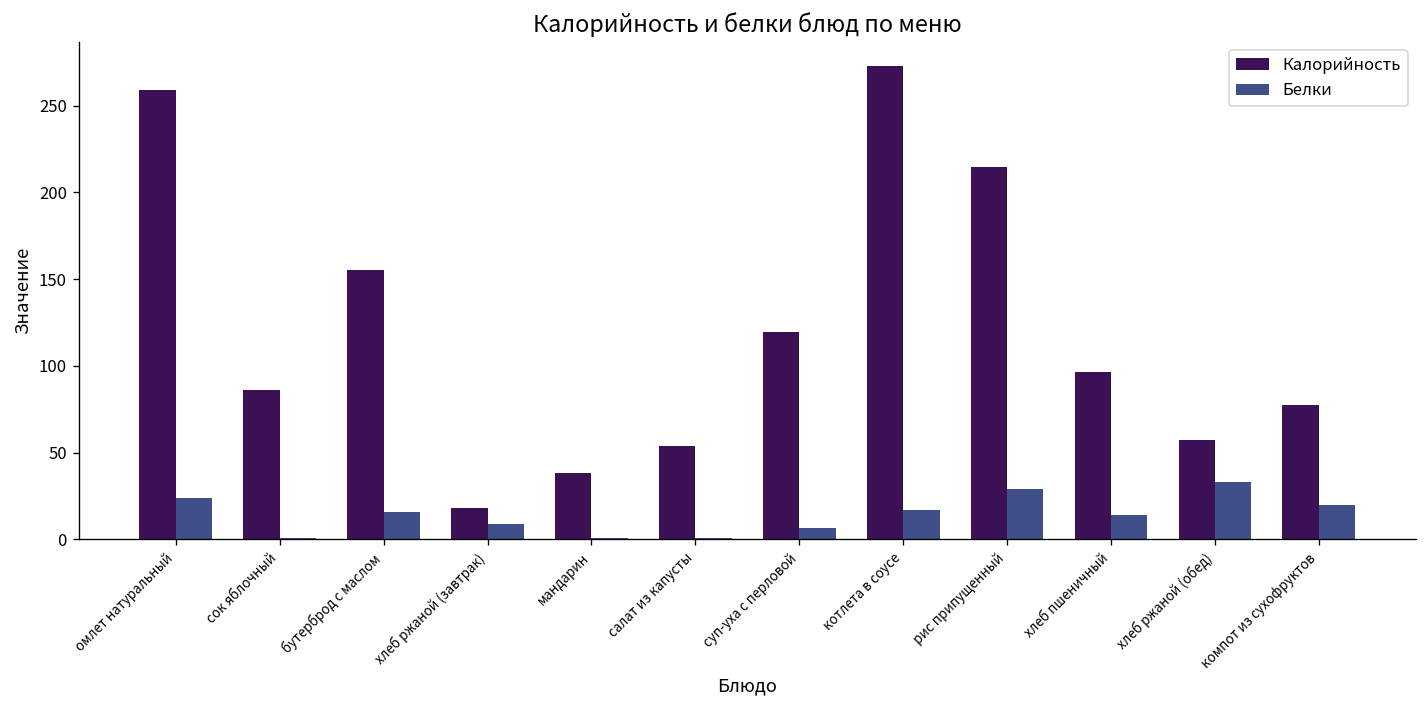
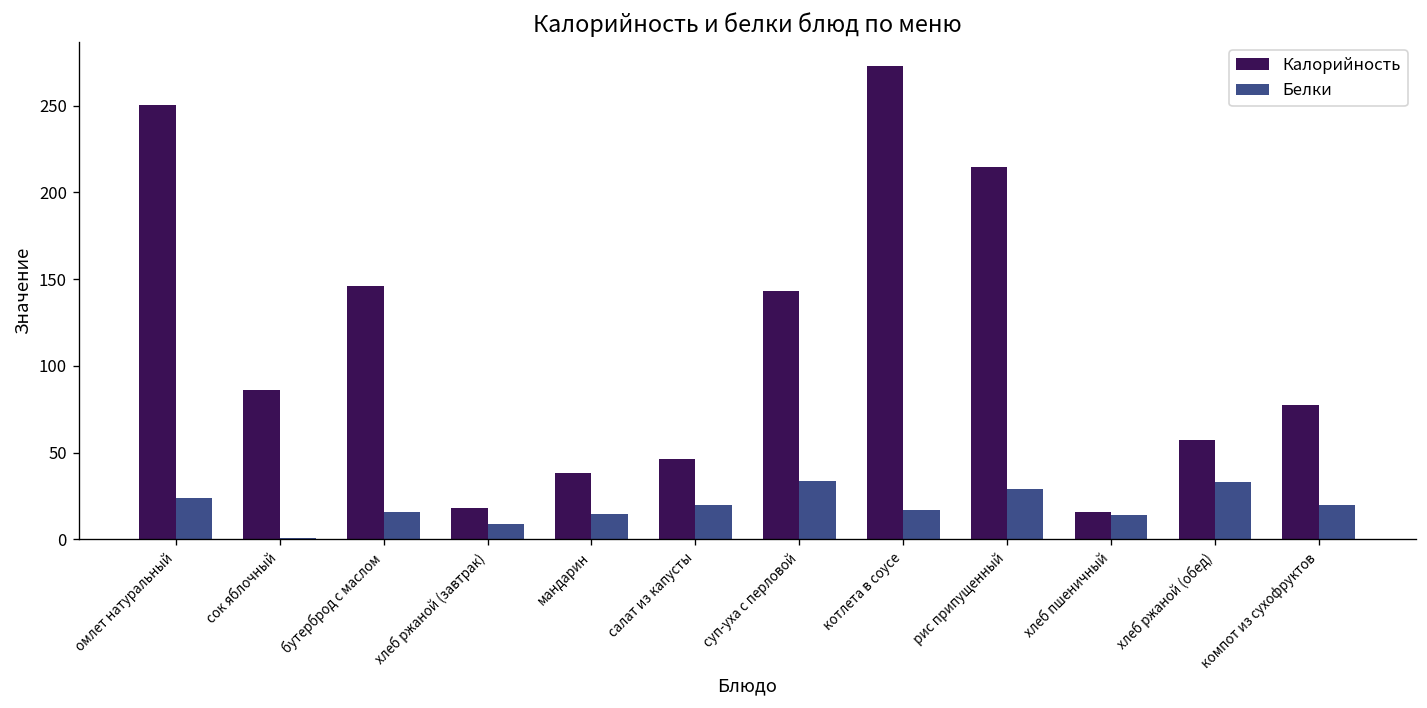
Калорийность, омлет натуральный: 259 -> 250
Калорийность, бутерброд с маслом: 156 -> 146
Белки, мандарин: 1 -> 15
Калорийность, салат из капусты: 54 -> 46
Белки, салат из капусты: 1 -> 20
Калорийность, суп-уха с перловой: 120 -> 143
Белки, суп-уха с перловой: 7 -> 33
Калорийность, хлеб пшеничный: 97 -> 16
